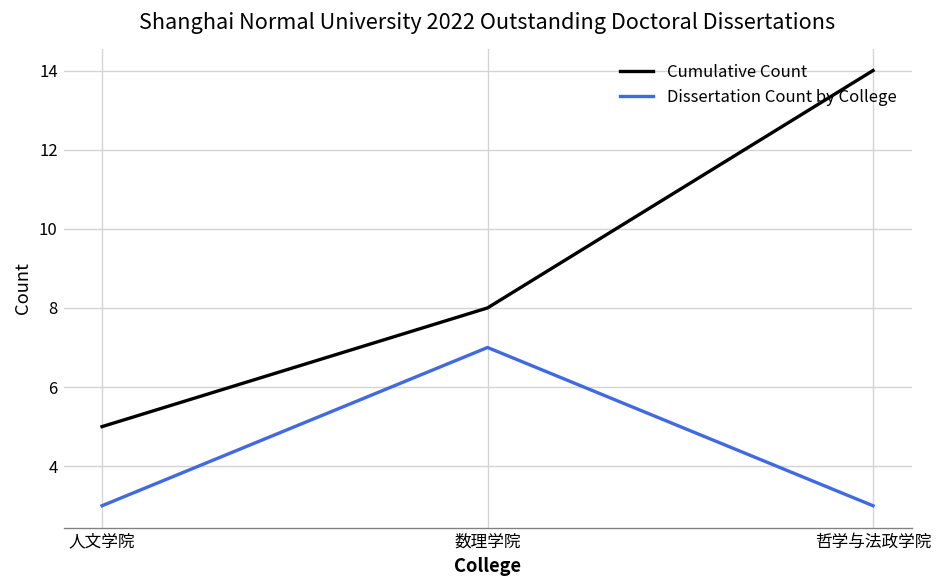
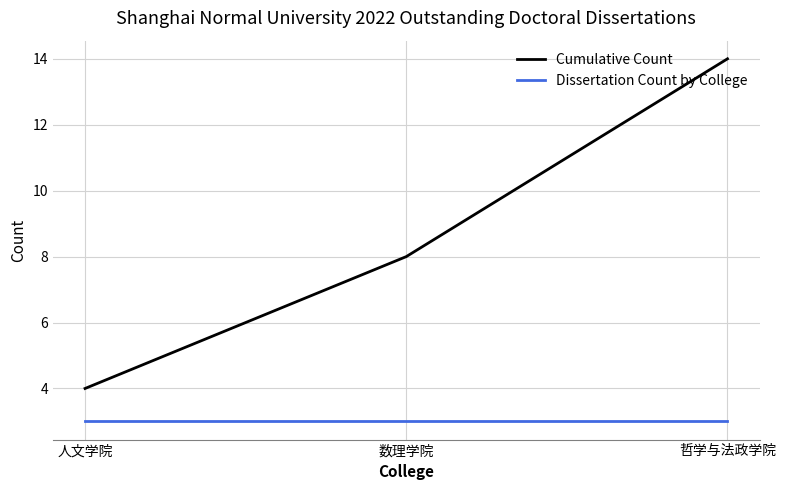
Cumulative Count, 人文学院: 5 -> 4
Dissertation Count by College, 数理学院: 7 -> 3
